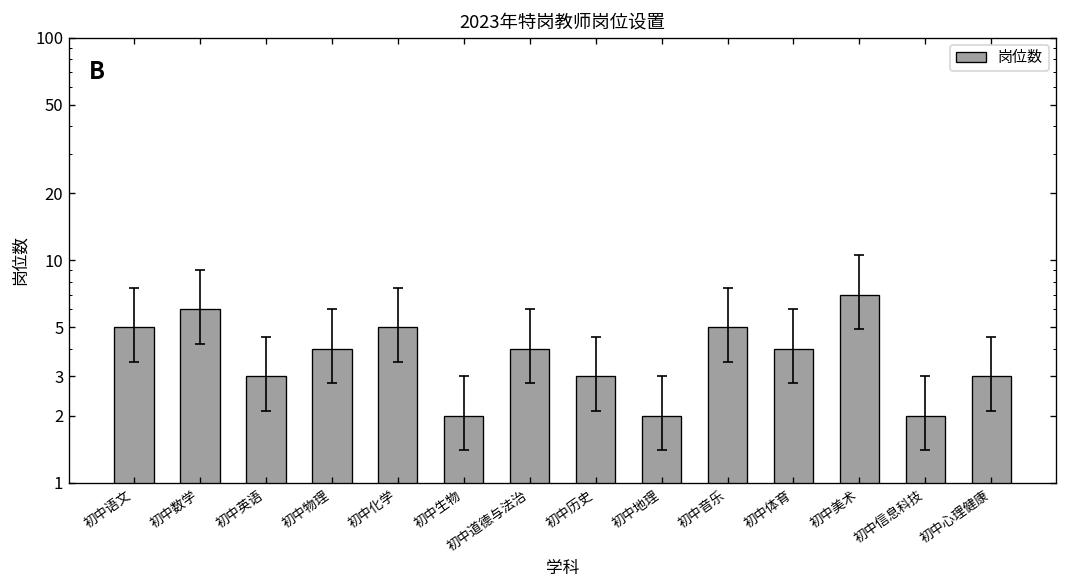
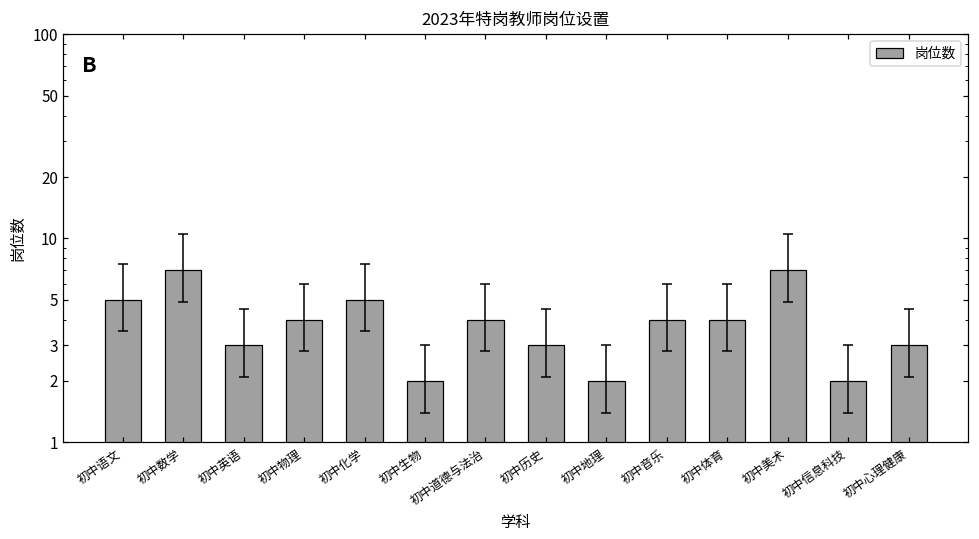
岗位数, 初中数学: 6 -> 7
岗位数, 初中音乐: 5 -> 4
